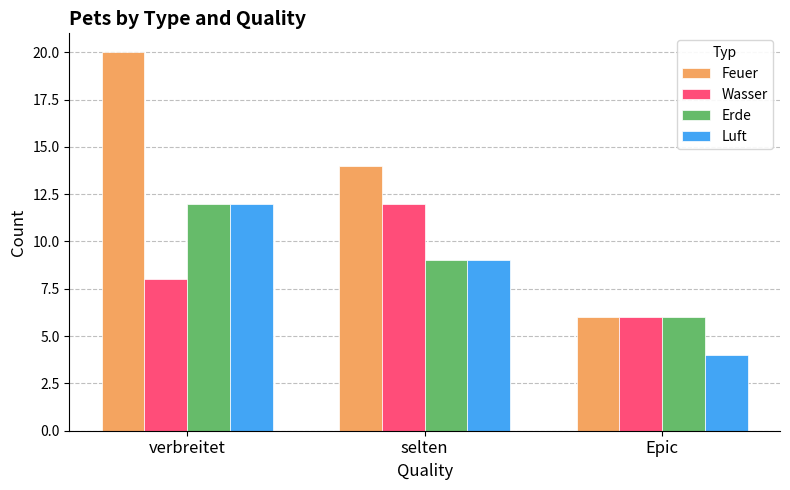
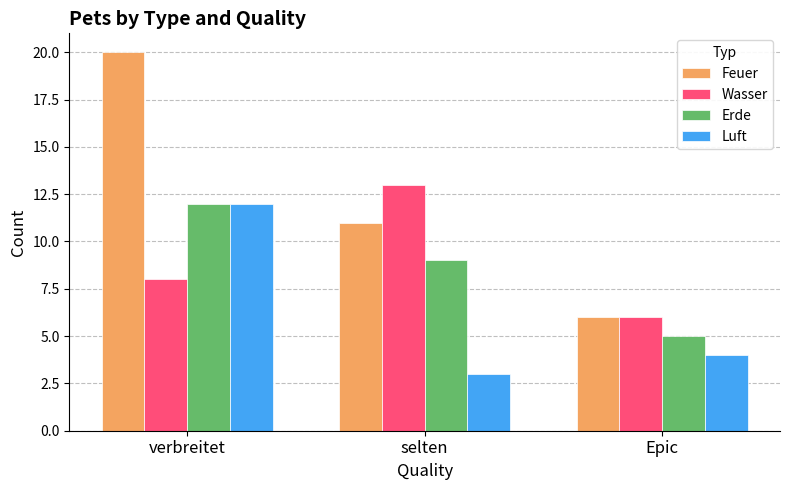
Feuer, selten: 14 -> 11
Wasser, selten: 12 -> 13
Luft, selten: 9 -> 3
Erde, Epic: 6 -> 5
